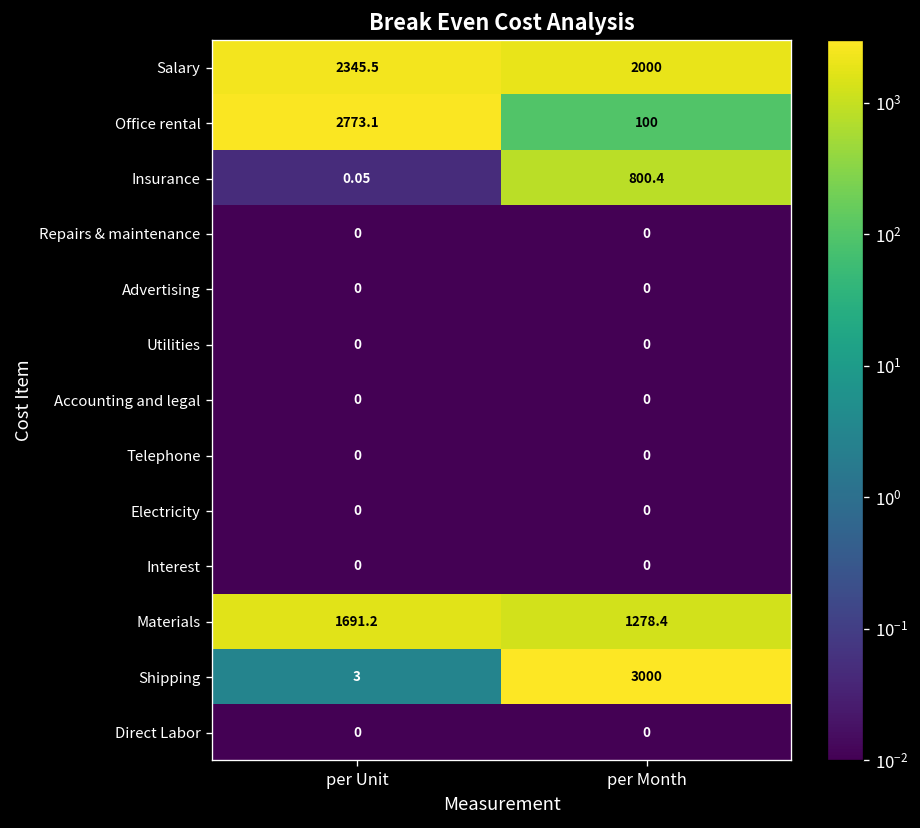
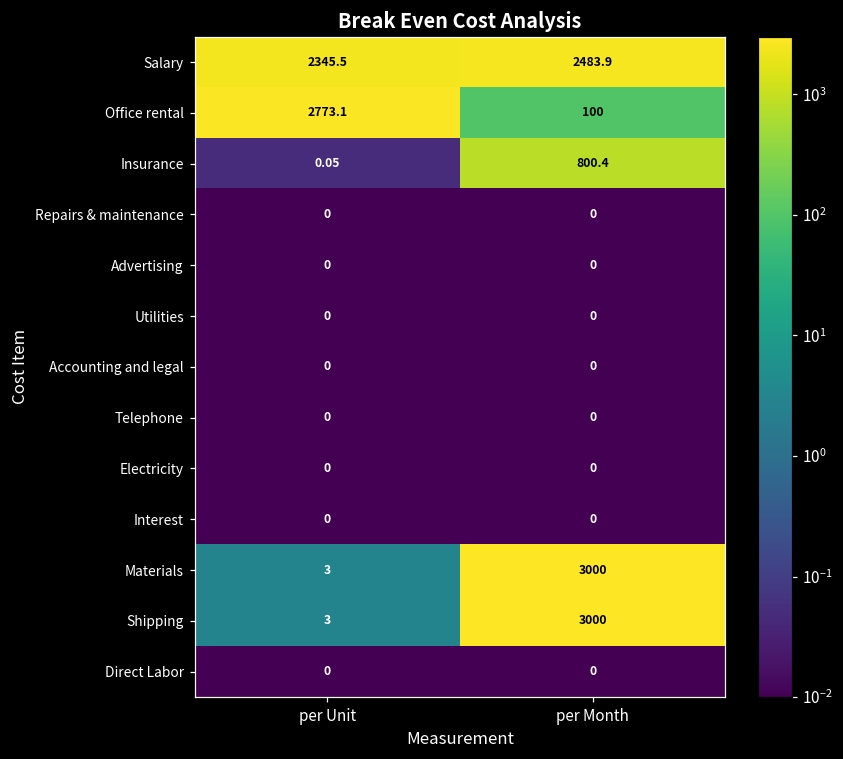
Salary, per Month: 2000 -> 2483.9
Materials, per Unit: 1691.2 -> 3
Materials, per Month: 1278.4 -> 3000
